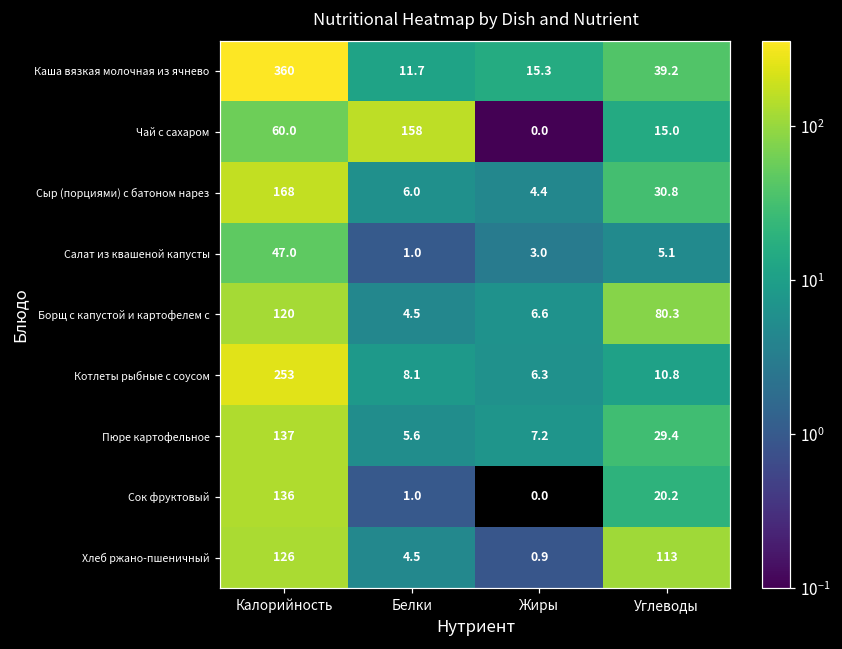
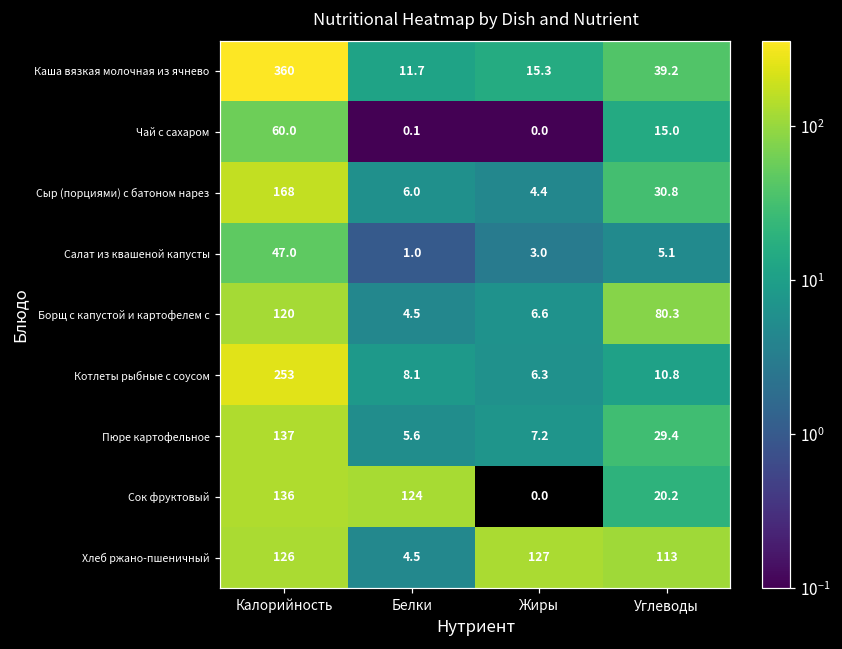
Чай с сахаром, Белки: 158 -> 0.1
Сок фруктовый, Белки: 1.0 -> 124
Хлеб ржано-пшеничный, Жиры: 0.9 -> 127
